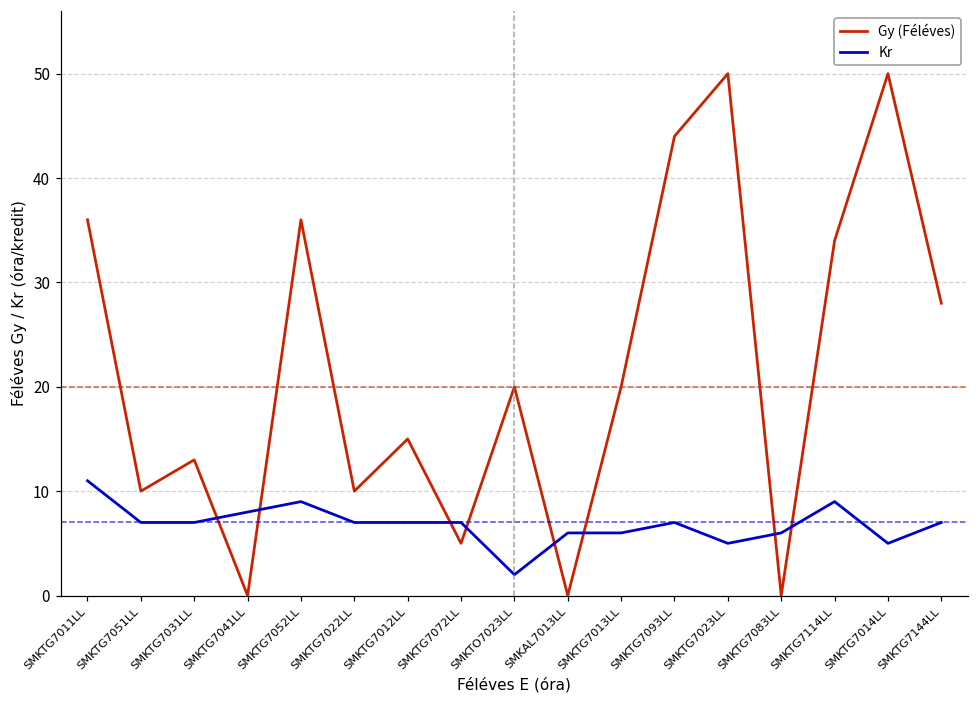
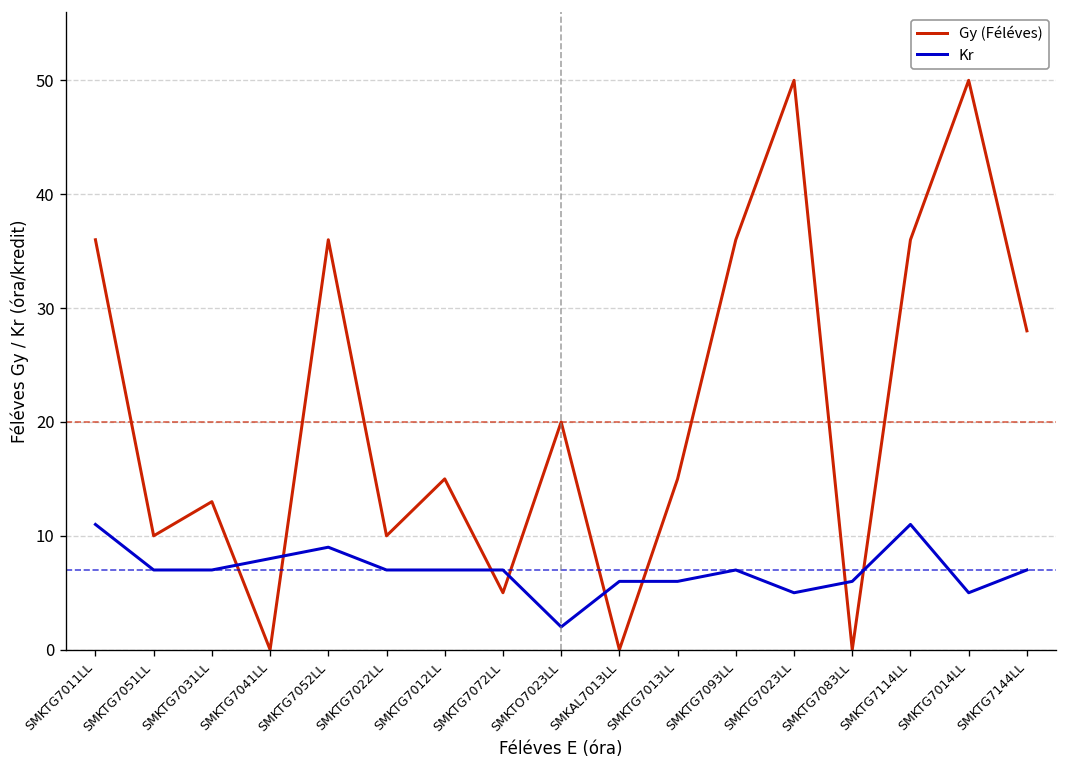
Gy (Féléves), SMKTG7013LL: 20 -> 15
Gy (Féléves), SMKTG7093LL: 44 -> 36
Gy (Féléves), SMKTG7114LL: 34 -> 36
Kr, SMKTG7114LL: 9 -> 11
